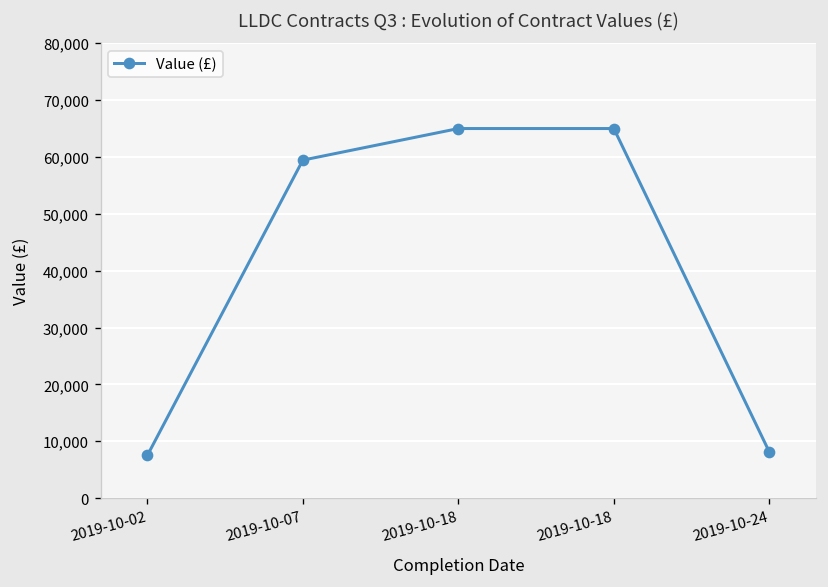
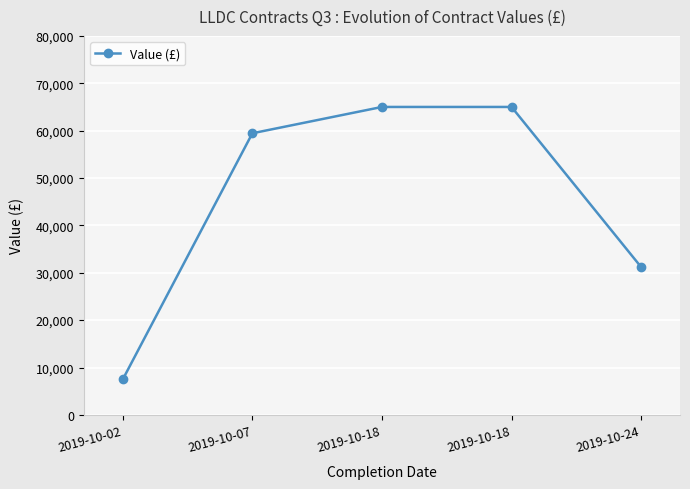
2019-10-24: 8,000 -> 31,000
